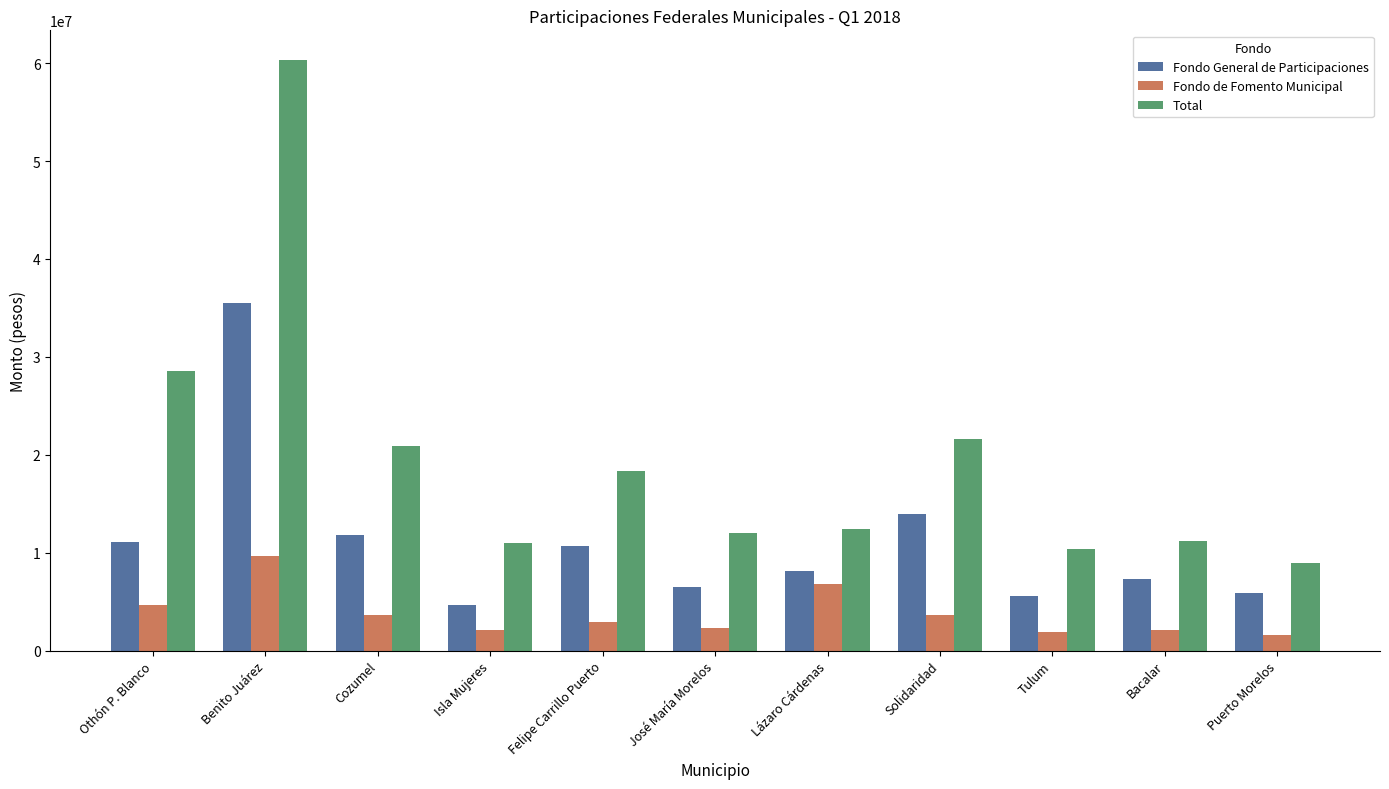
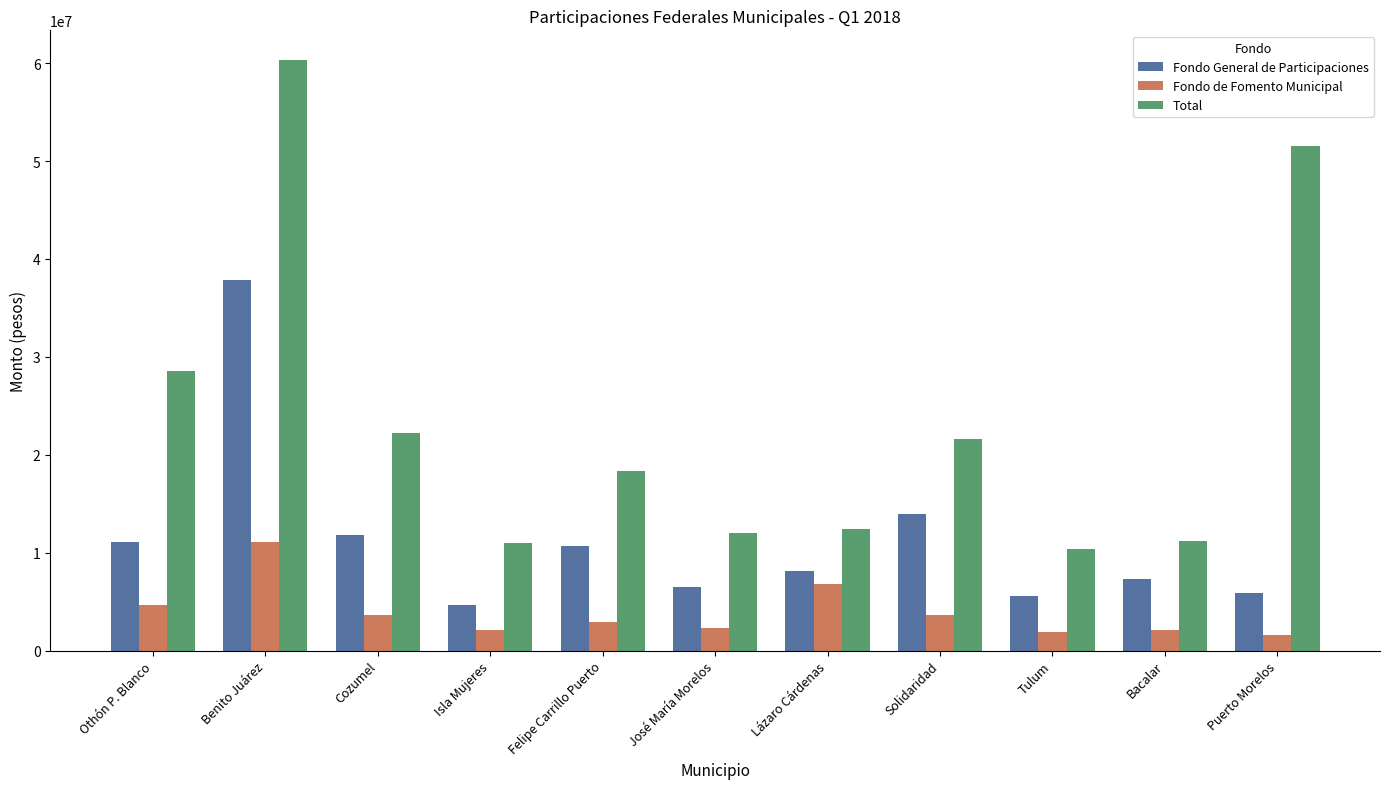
Fondo General de Participaciones, Benito Juárez: 36000000 -> 38000000
Fondo de Fomento Municipal, Benito Juárez: 10000000 -> 11000000
Total, Cozumel: 21000000 -> 22000000
Total, Puerto Morelos: 9000000 -> 52000000
